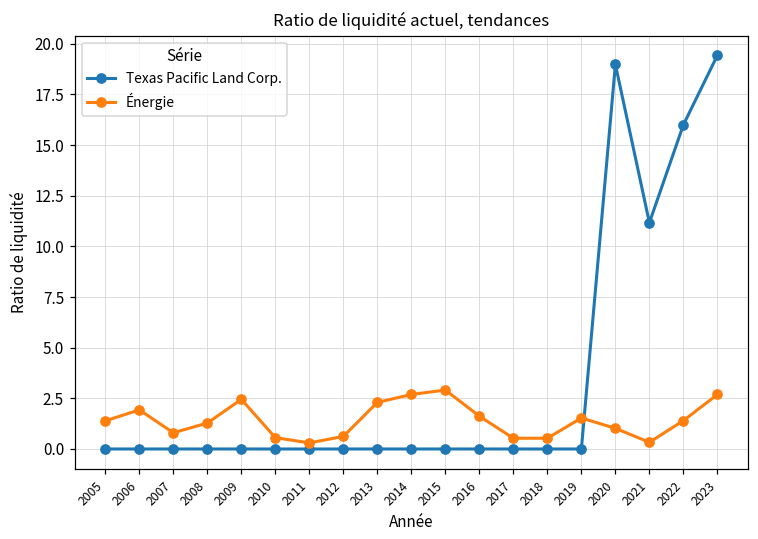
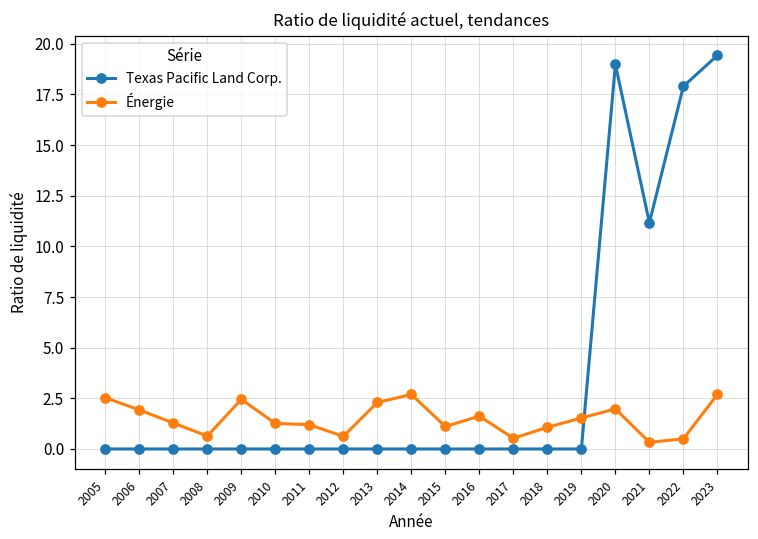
Énergie, 2005: 1.4 -> 2.5
Énergie, 2007: 0.8 -> 1.3
Énergie, 2008: 1.3 -> 0.6
Énergie, 2010: 0.6 -> 1.3
Énergie, 2011: 0.3 -> 1.2
Énergie, 2015: 2.9 -> 1.1
Énergie, 2018: 0.5 -> 1.1
Énergie, 2020: 1.0 -> 2.0
Texas Pacific Land Corp., 2022: 16.0 -> 17.9
Énergie, 2022: 1.4 -> 0.5
